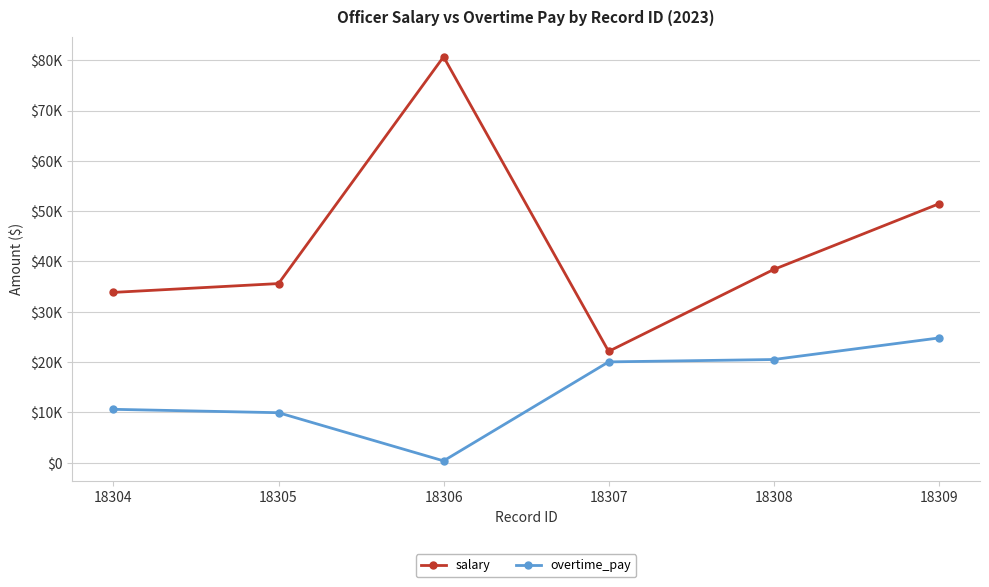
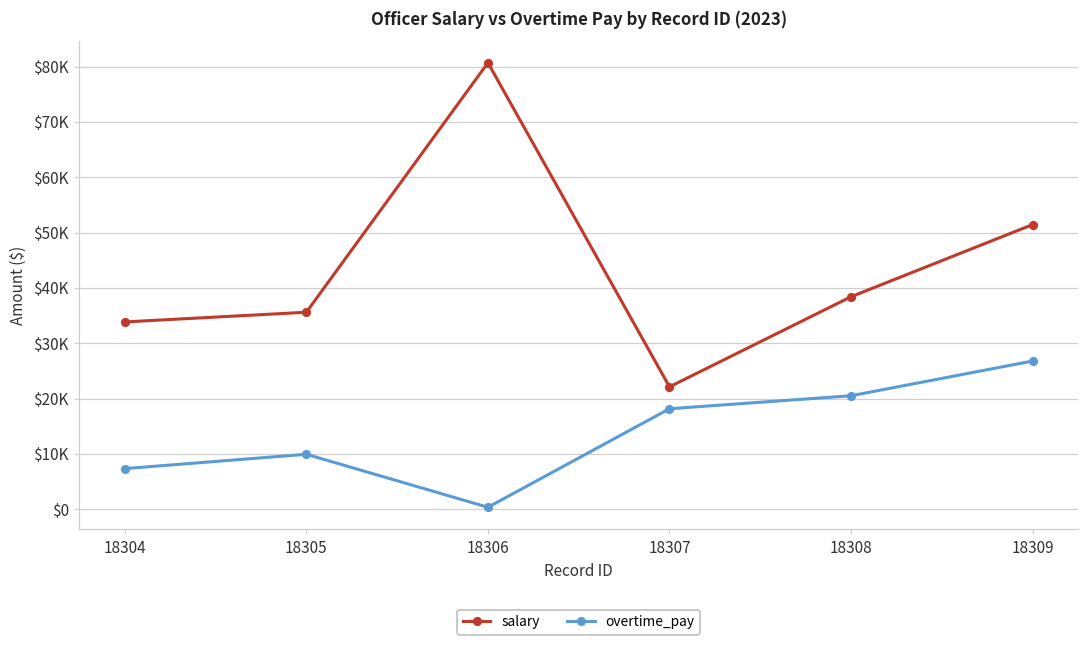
overtime_pay, 18304: $11000 -> $7000
overtime_pay, 18307: $20000 -> $18000
overtime_pay, 18309: $25000 -> $27000
